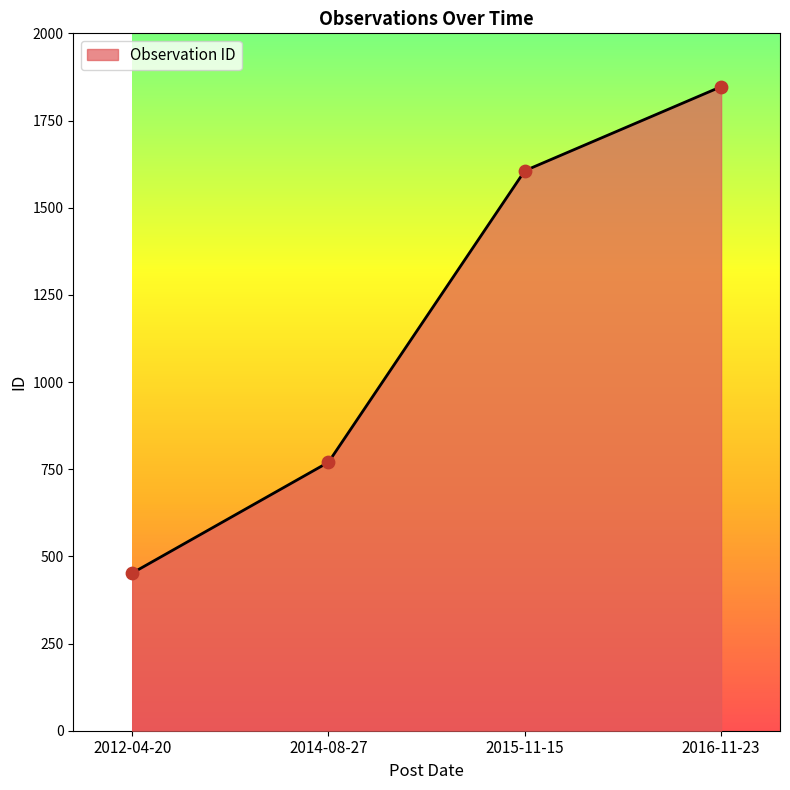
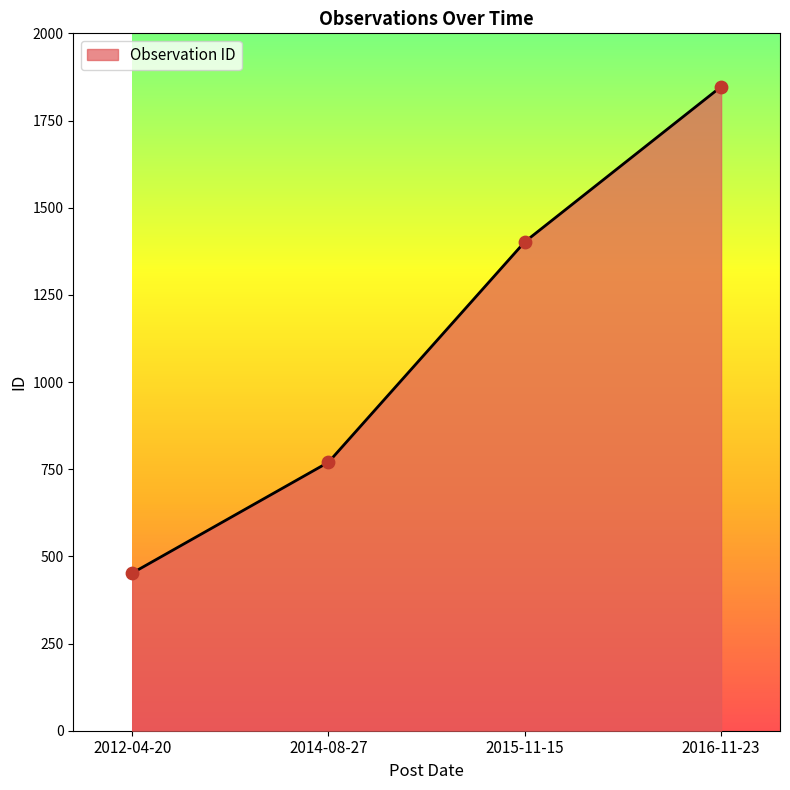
2015-11-15: 1610 -> 1400
